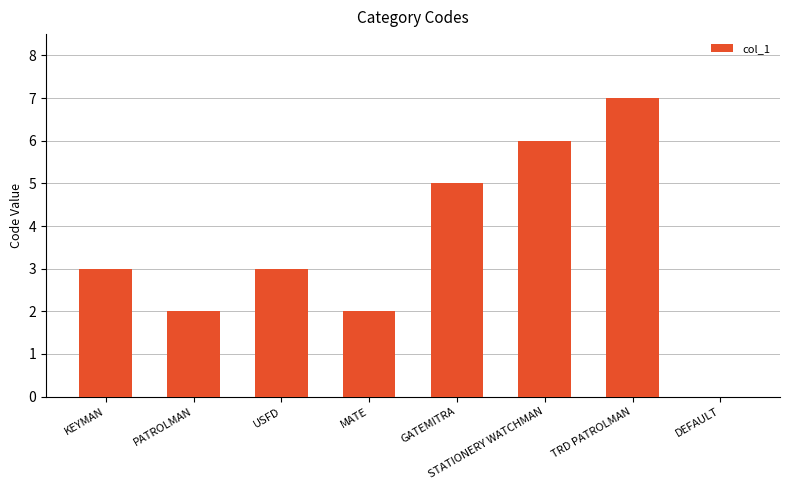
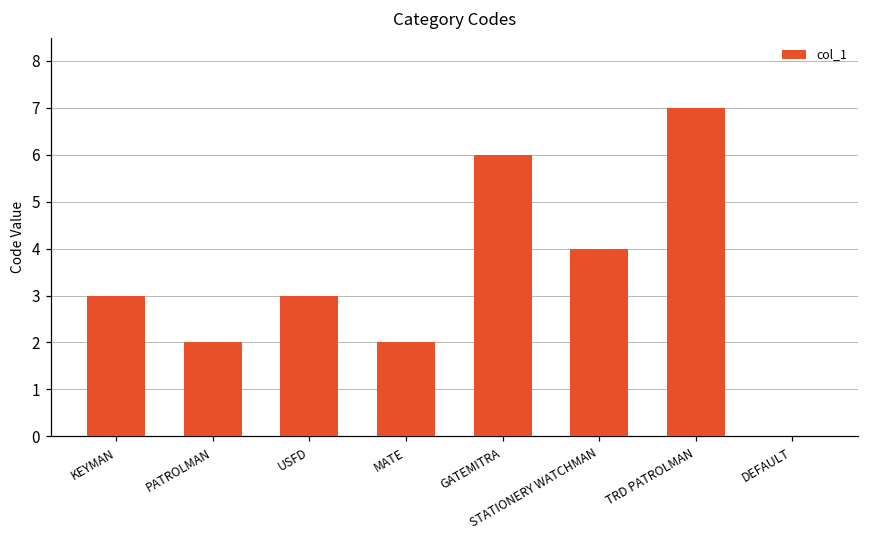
GATEMITRA: 5 -> 6
STATIONERY WATCHMAN: 6 -> 4
